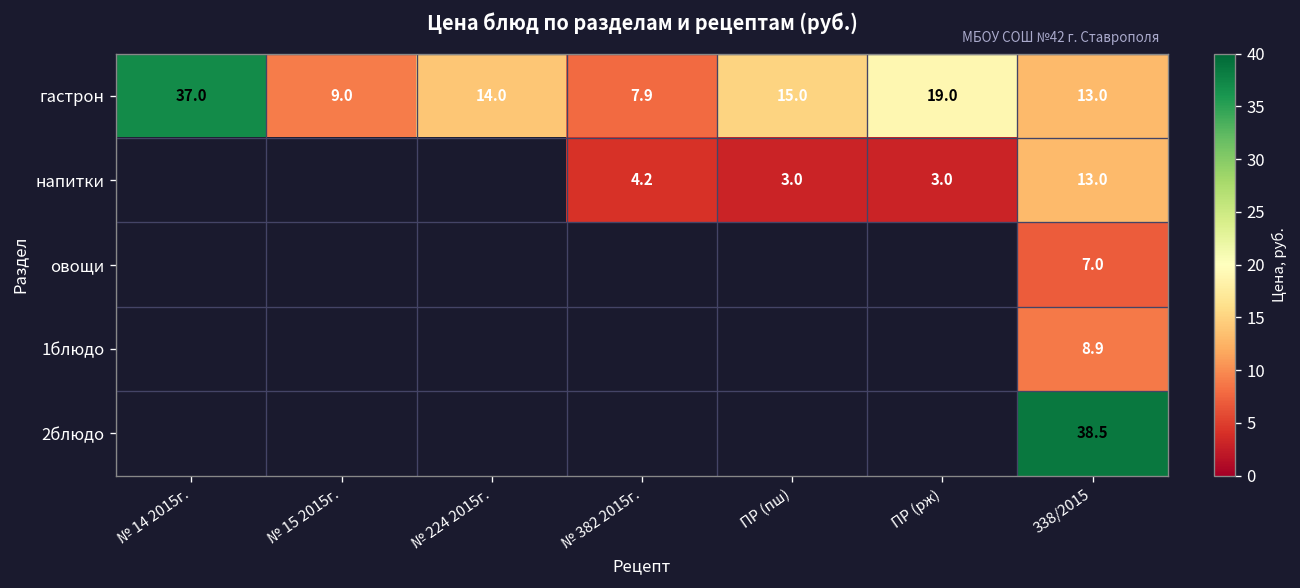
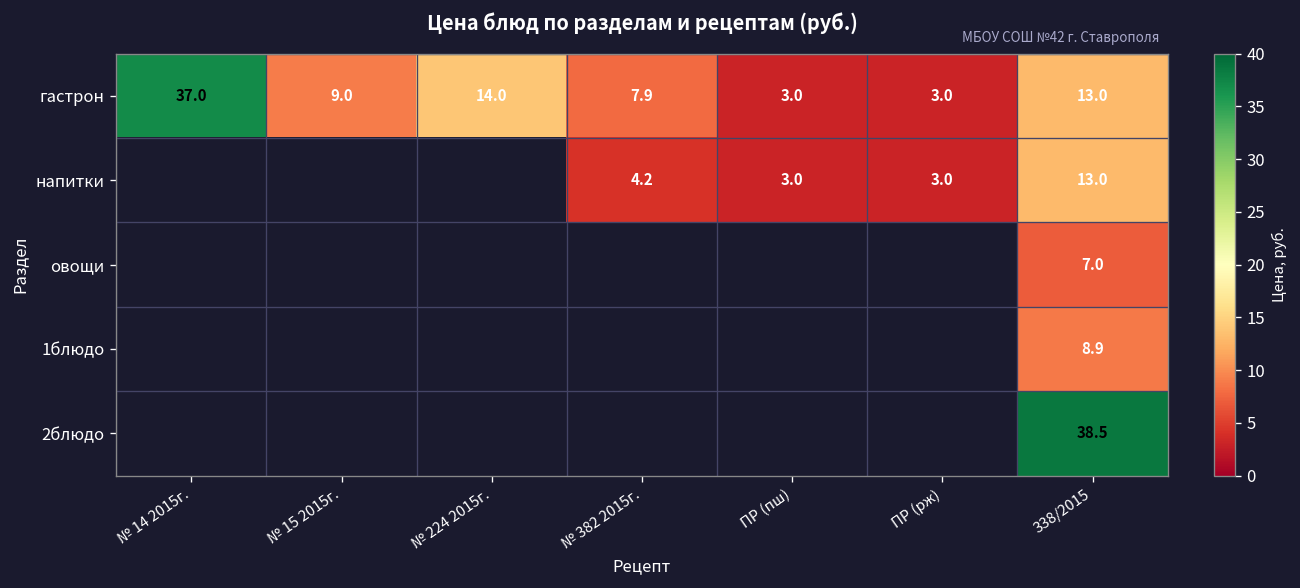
гастрон, ПР (пш): 15.0 -> 3.0
гастрон, ПР (рж): 19.0 -> 3.0
